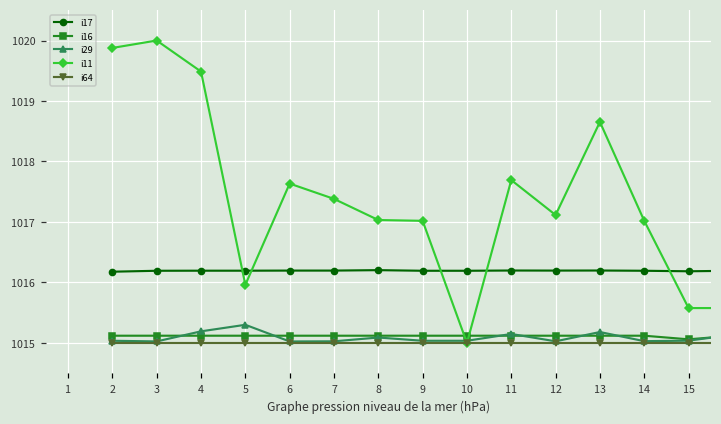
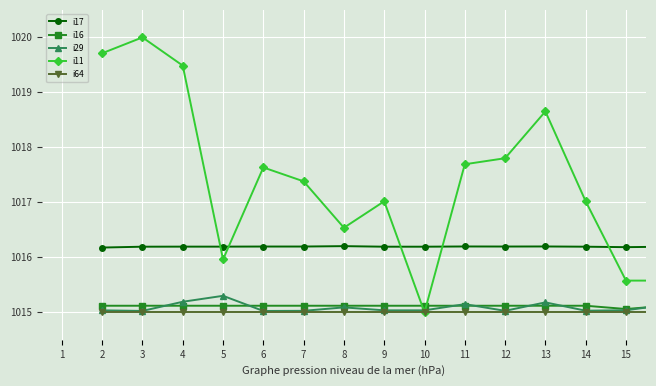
i11, 2: 1019.9 -> 1019.7
i11, 8: 1017.0 -> 1016.5
i11, 12: 1017.1 -> 1017.8
